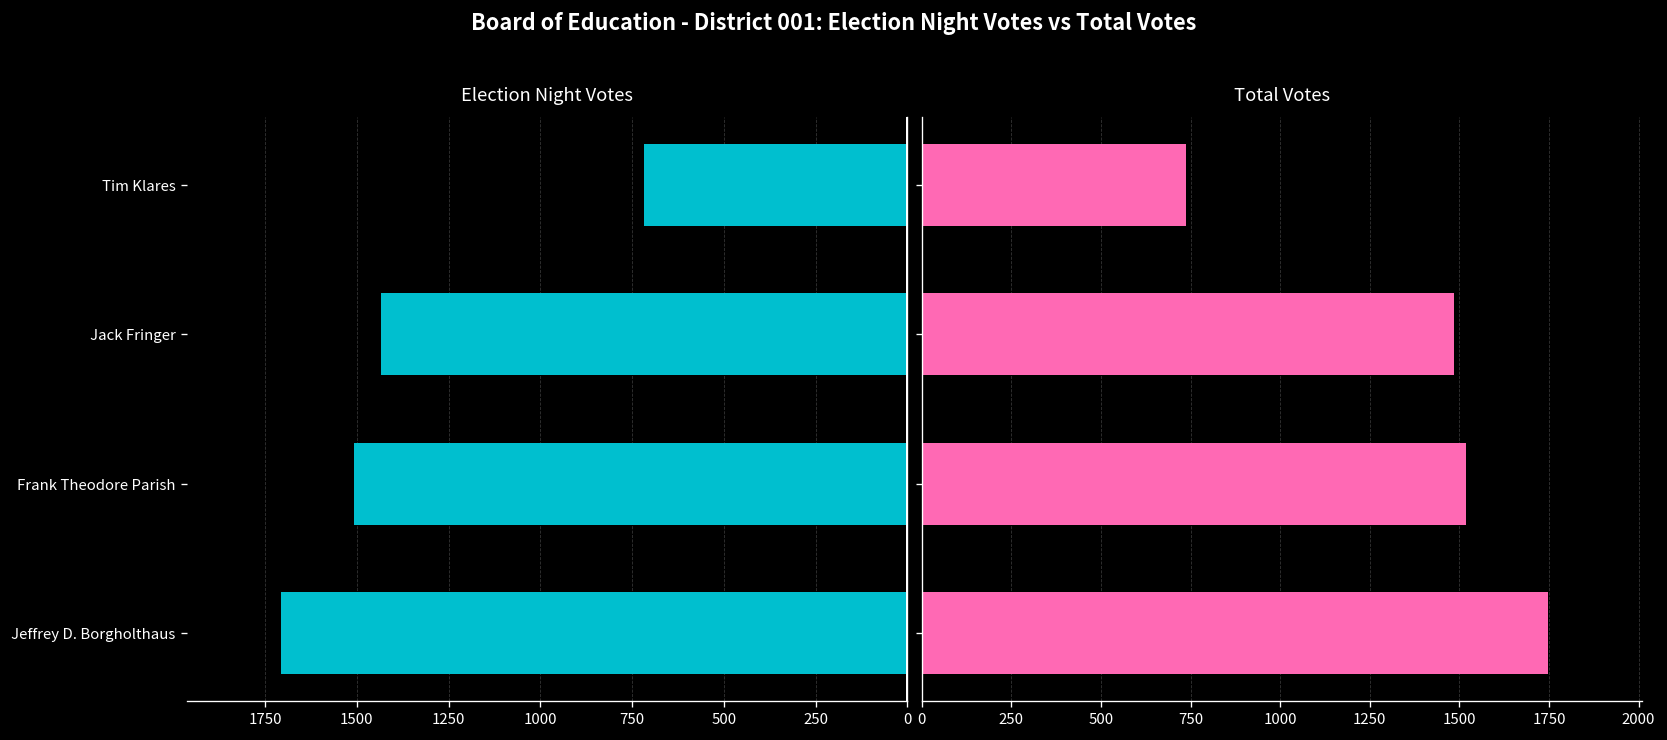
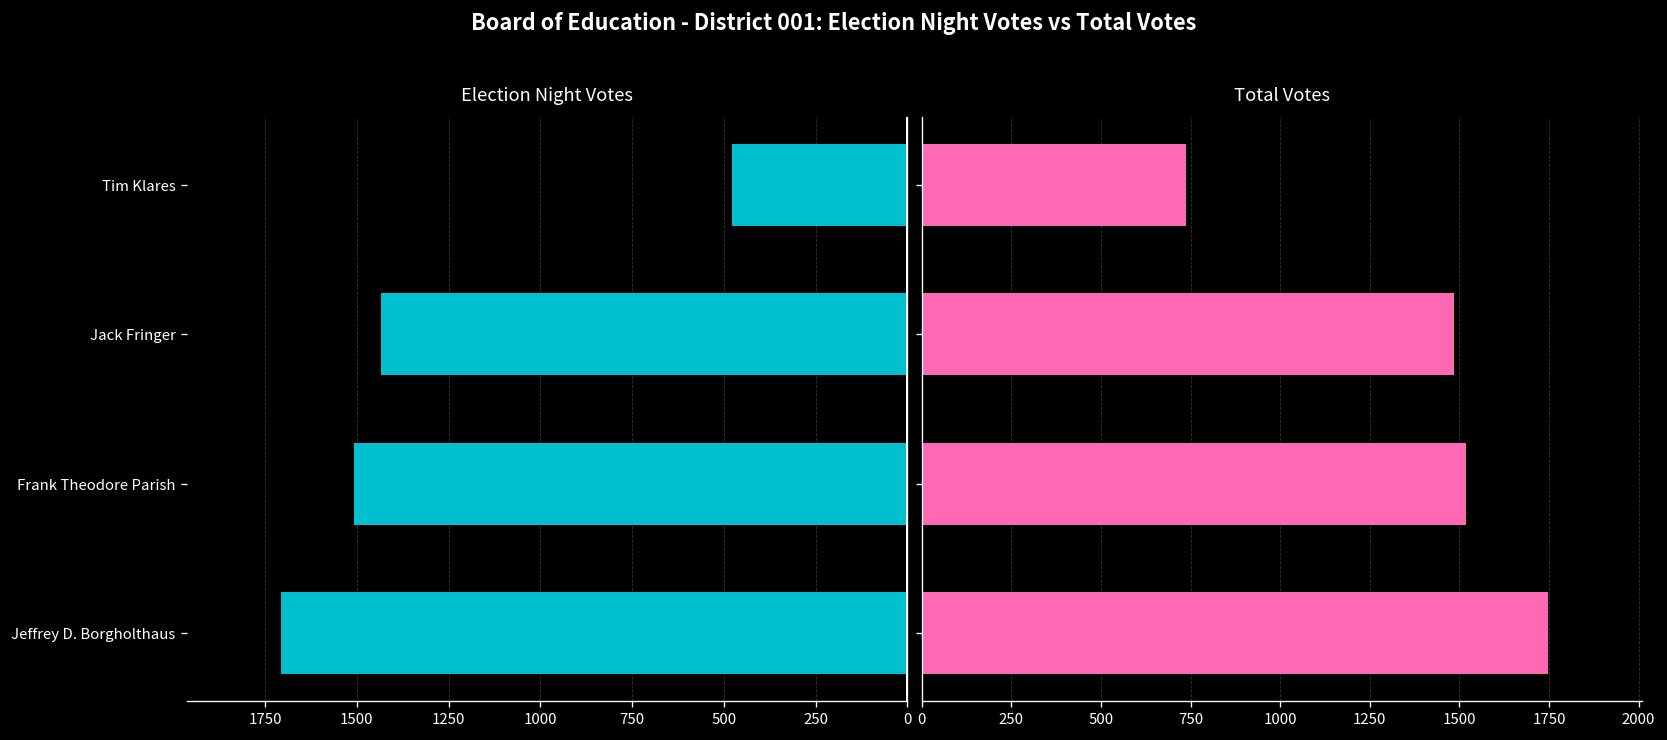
Election Night Votes, Tim Klares: 720 -> 480
